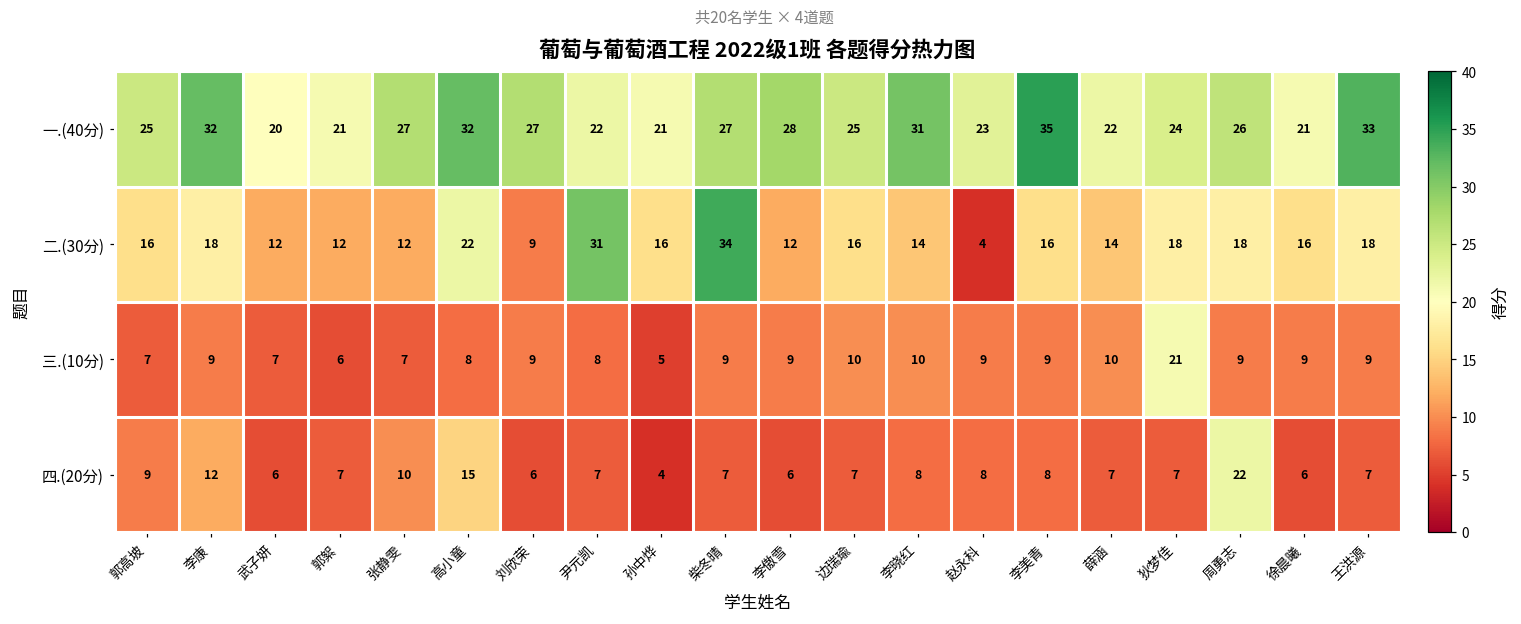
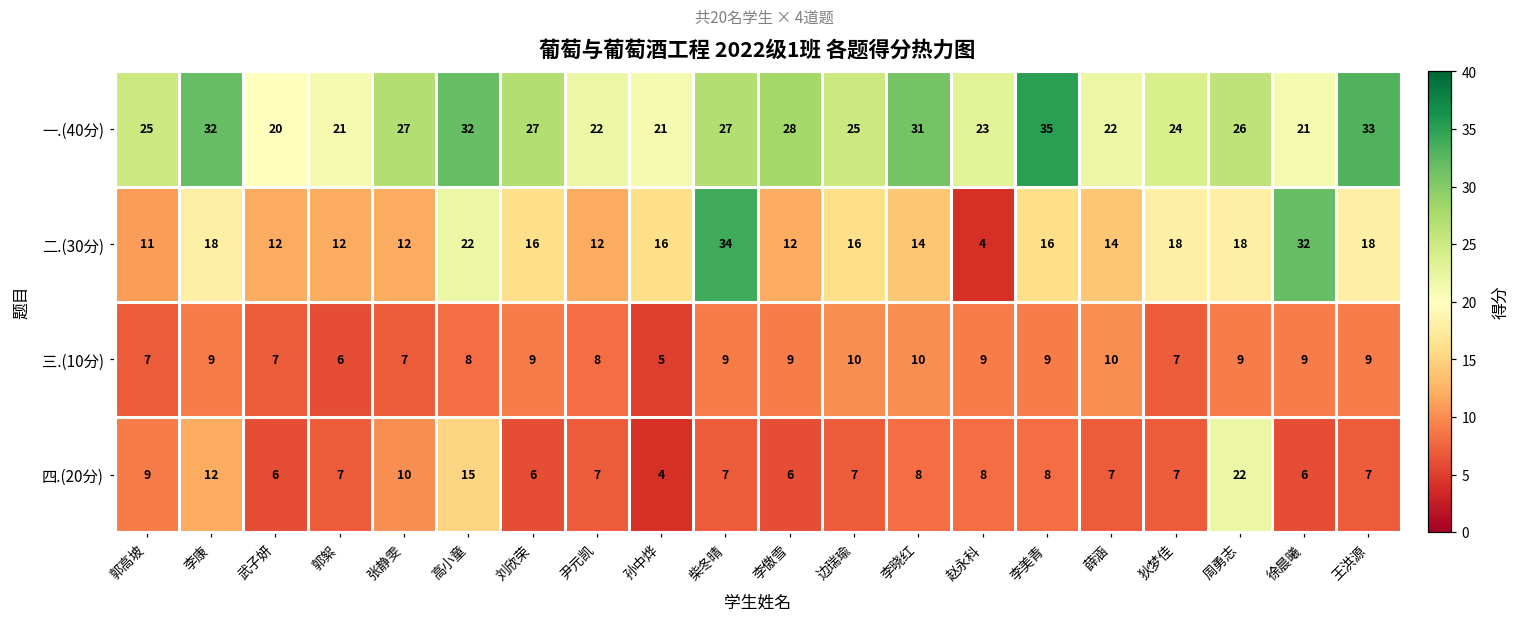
二.(30分), 郭高坡: 16 -> 11
二.(30分), 刘欣荣: 9 -> 16
二.(30分), 尹元凯: 31 -> 12
二.(30分), 徐晨曦: 16 -> 32
三.(10分), 狄梦佳: 21 -> 7
